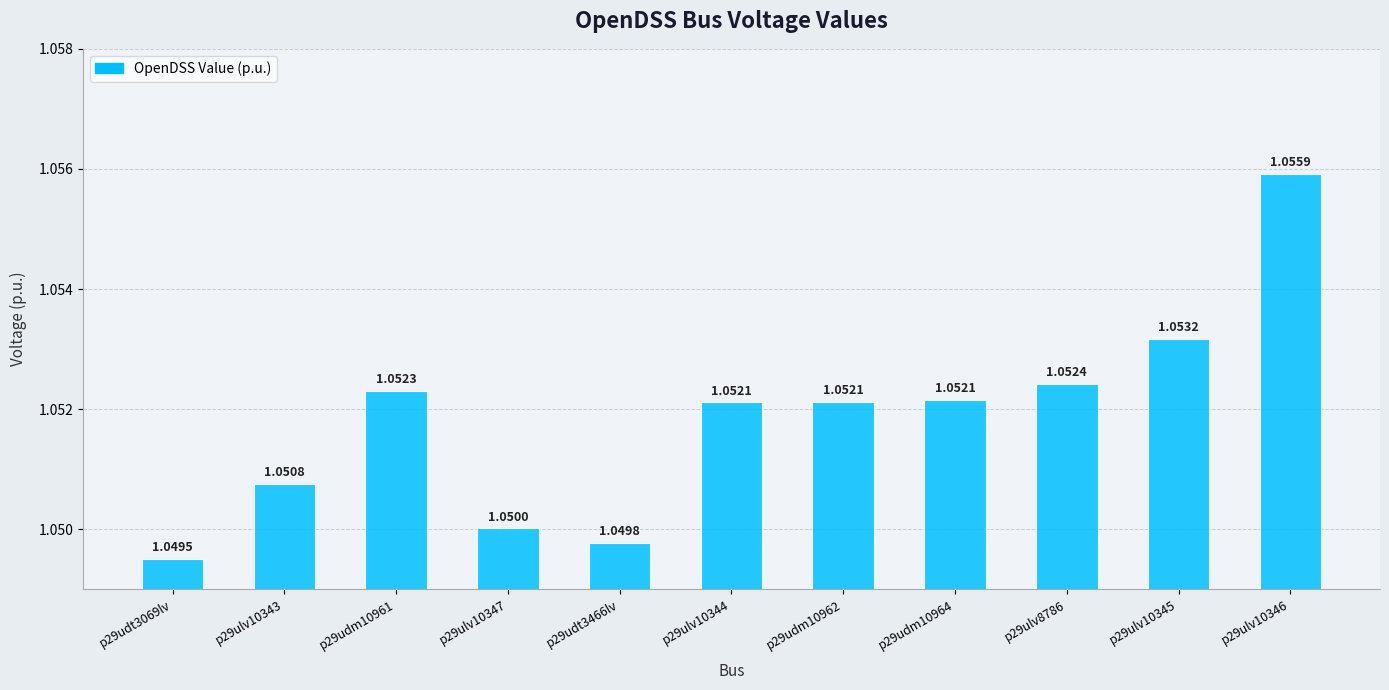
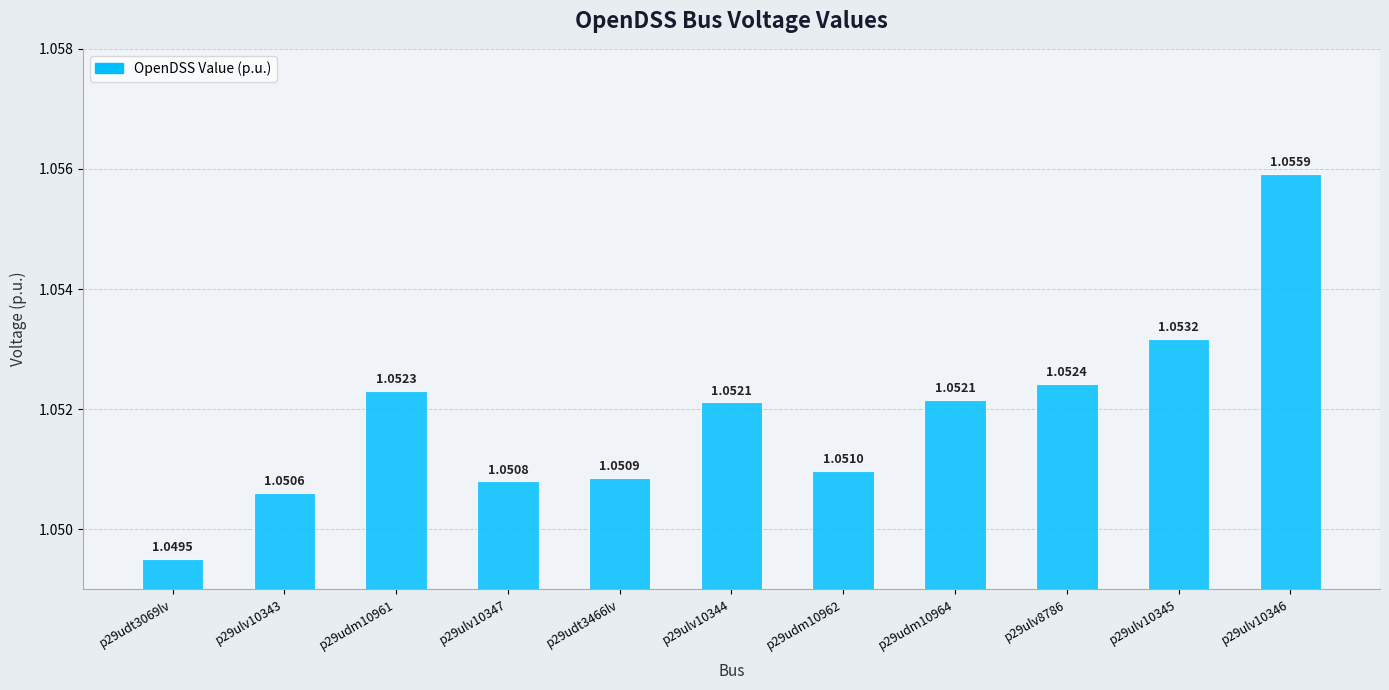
p29ulv10343: 1.0508 -> 1.0506
p29ulv10347: 1.0500 -> 1.0508
p29udt3466lv: 1.0498 -> 1.0509
p29udm10962: 1.0521 -> 1.0510
